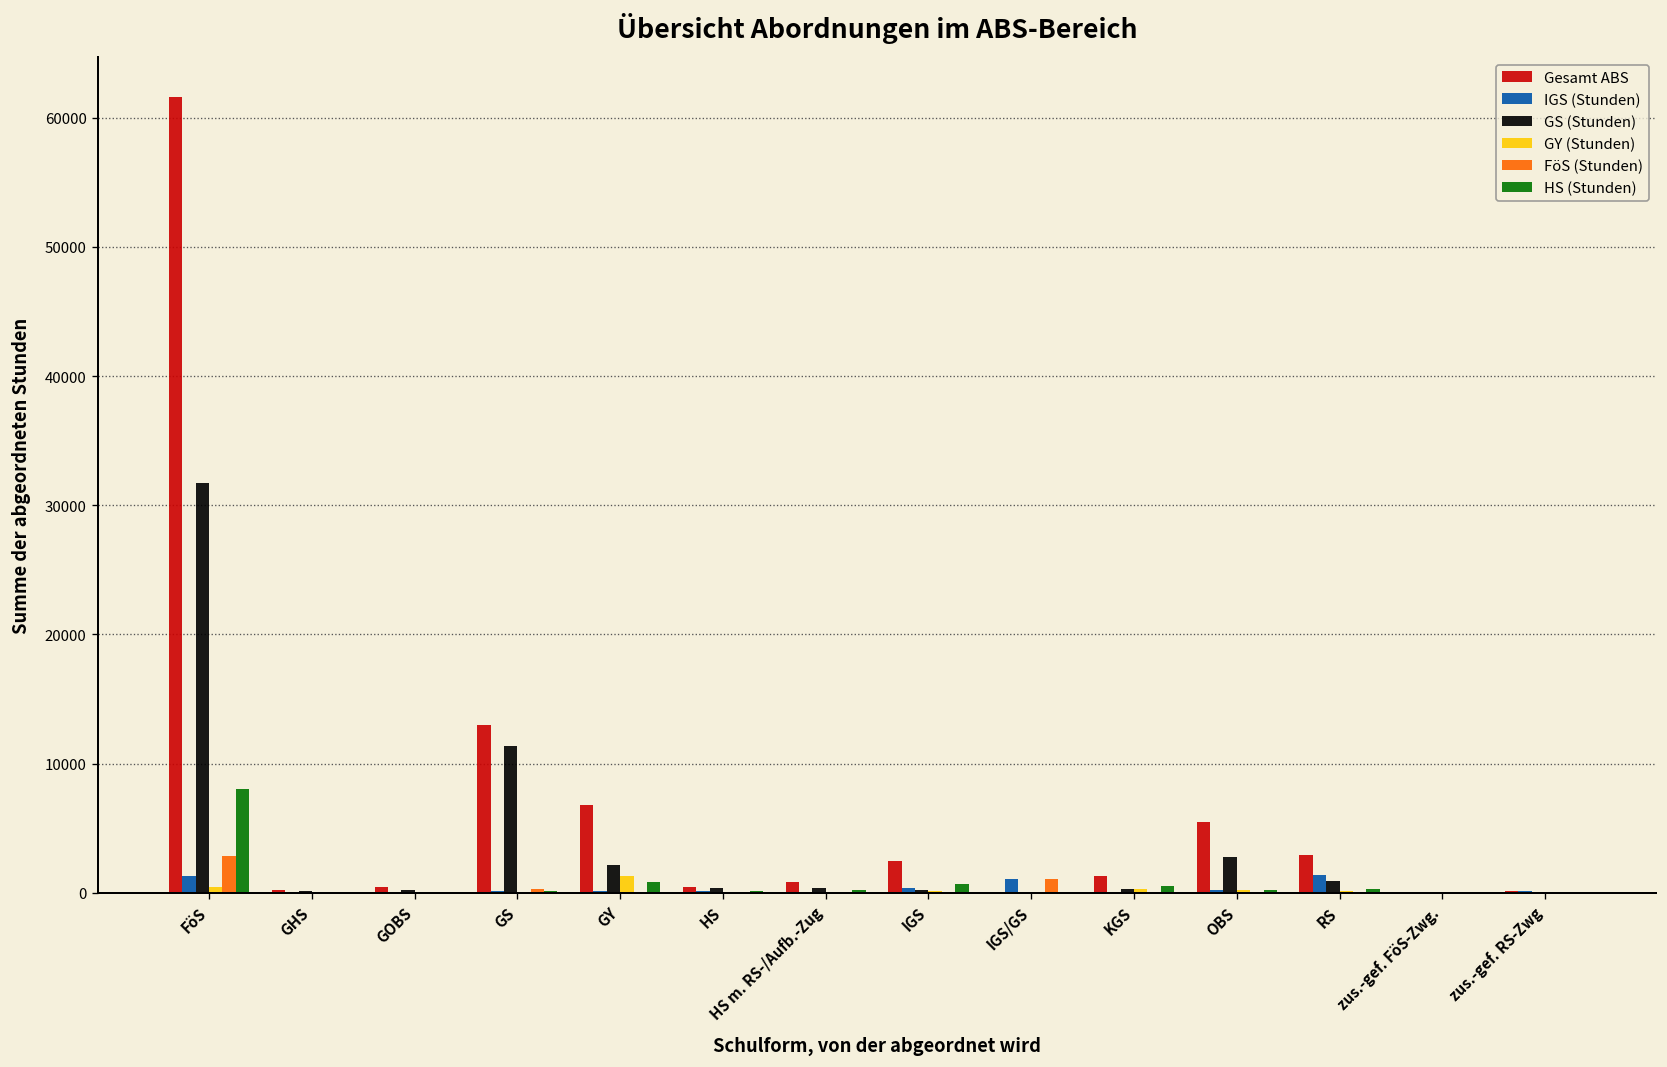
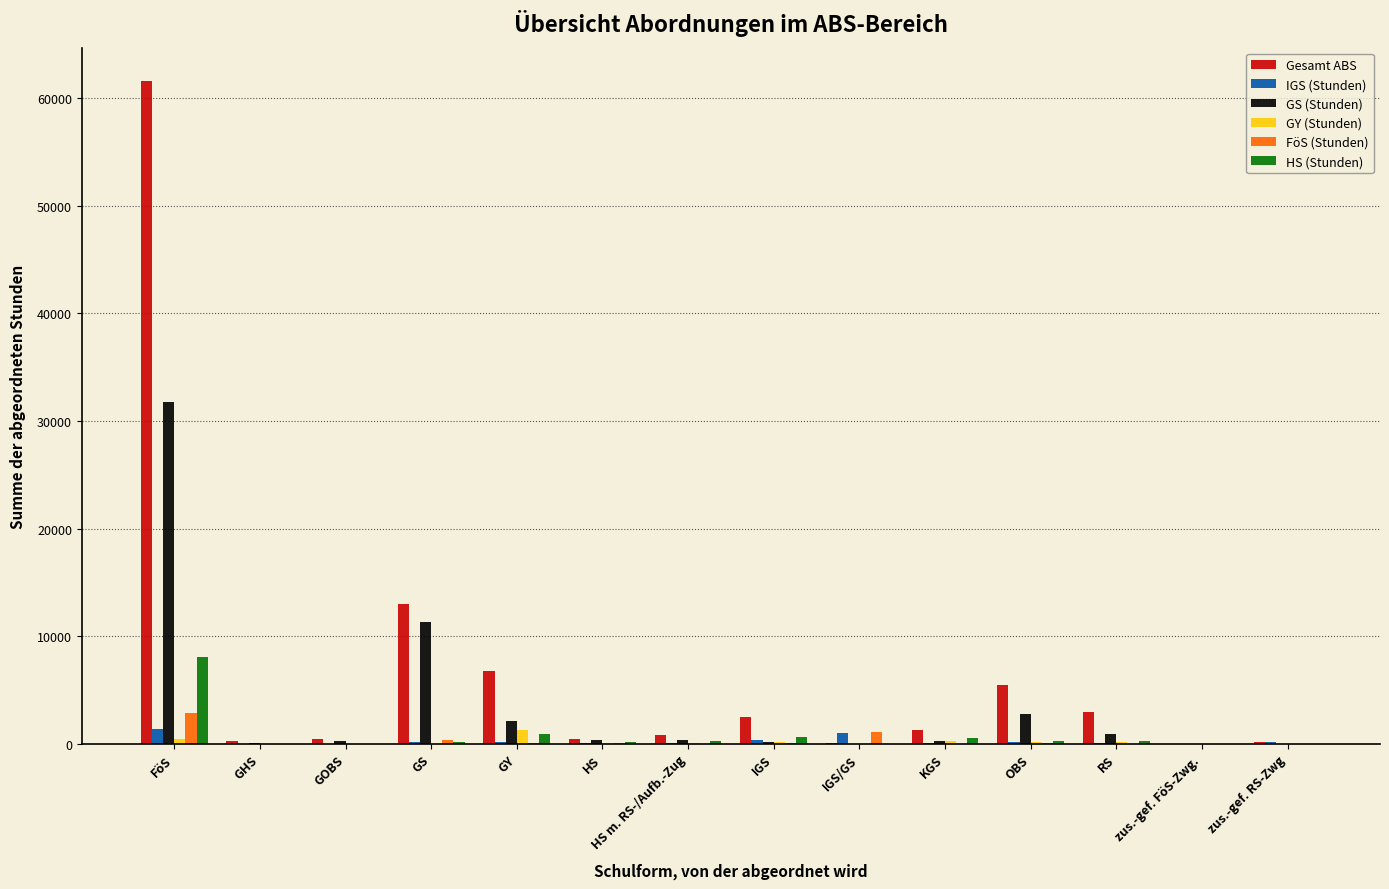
IGS (Stunden), RS: 1400 -> 100
